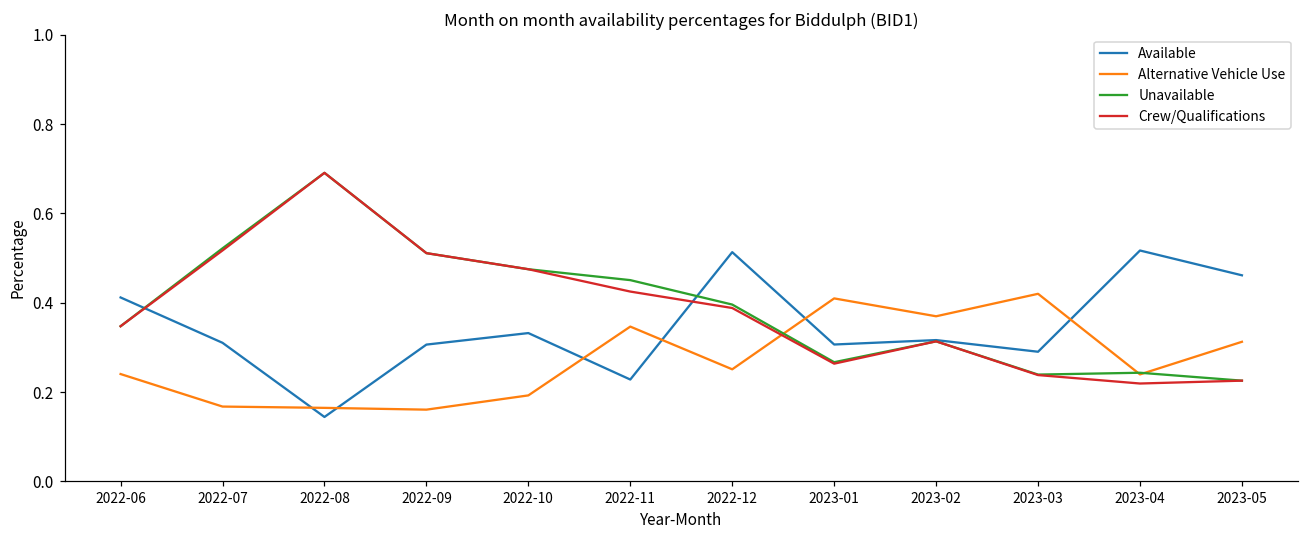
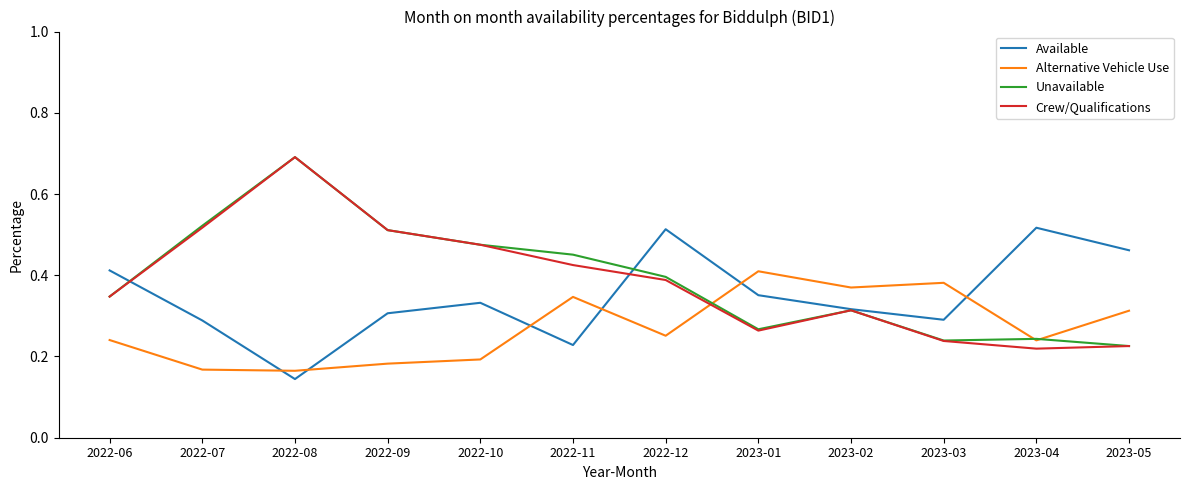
Available, 2022-07: 0.31 -> 0.29
Alternative Vehicle Use, 2022-09: 0.16 -> 0.18
Available, 2023-01: 0.31 -> 0.35
Alternative Vehicle Use, 2023-03: 0.42 -> 0.38
